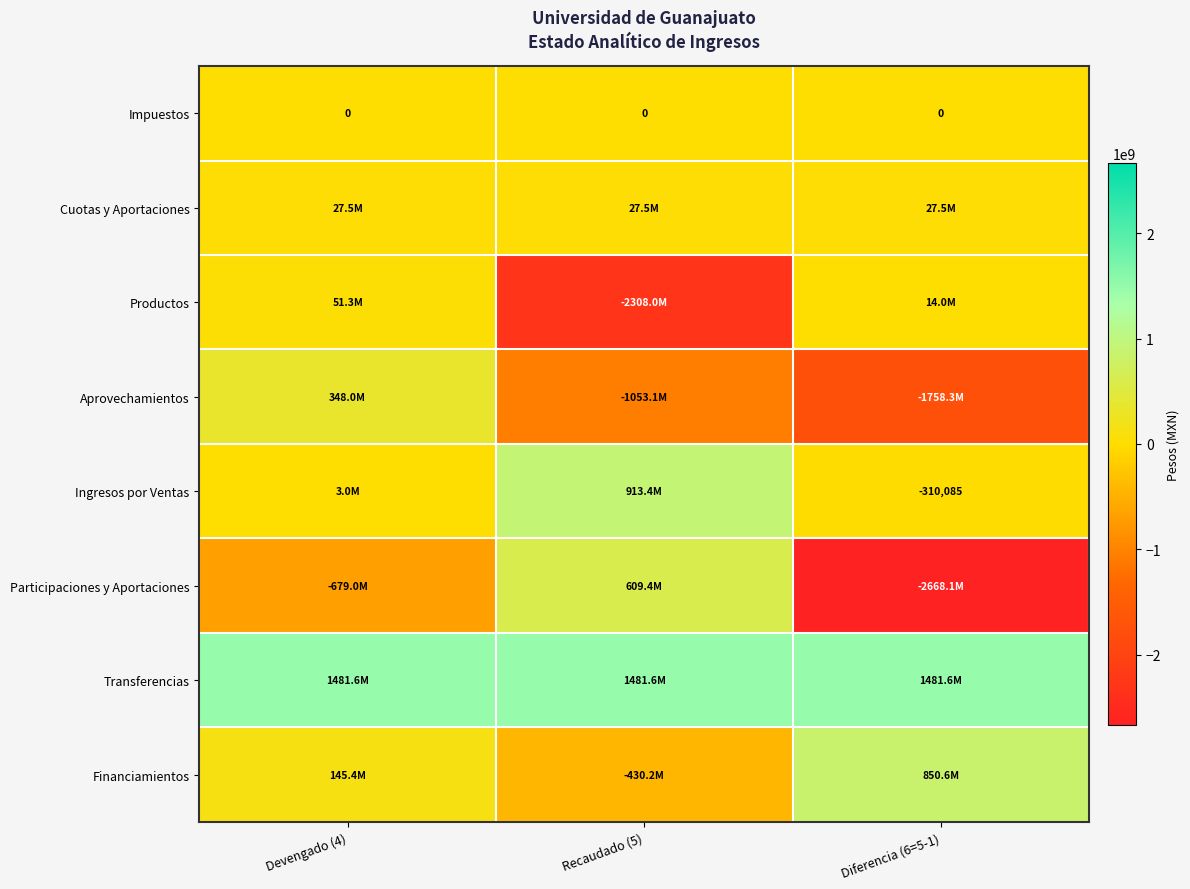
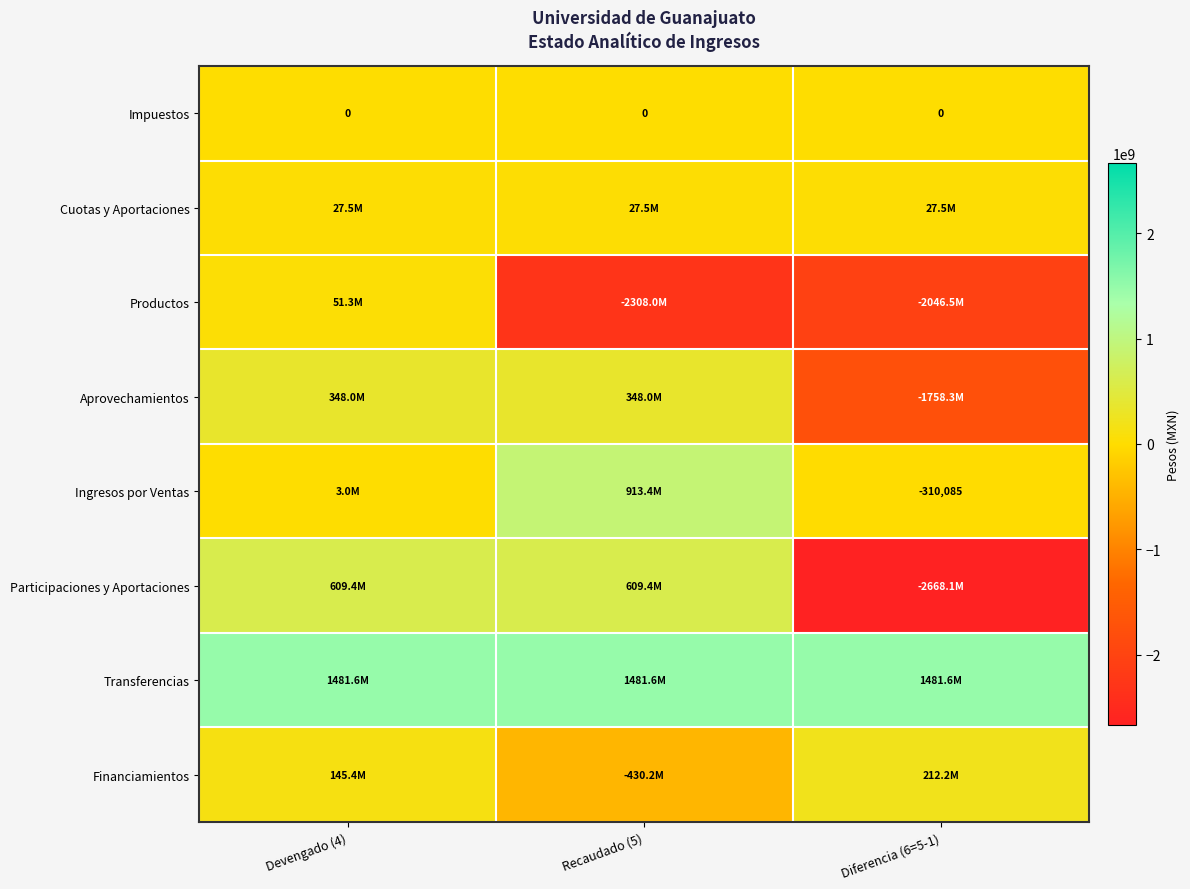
Productos, Diferencia (6=5-1): 14.0M -> -2046.5M
Aprovechamientos, Recaudado (5): -1053.1M -> 348.0M
Participaciones y Aportaciones, Devengado (4): -679.0M -> 609.4M
Financiamientos, Diferencia (6=5-1): 850.6M -> 212.2M
